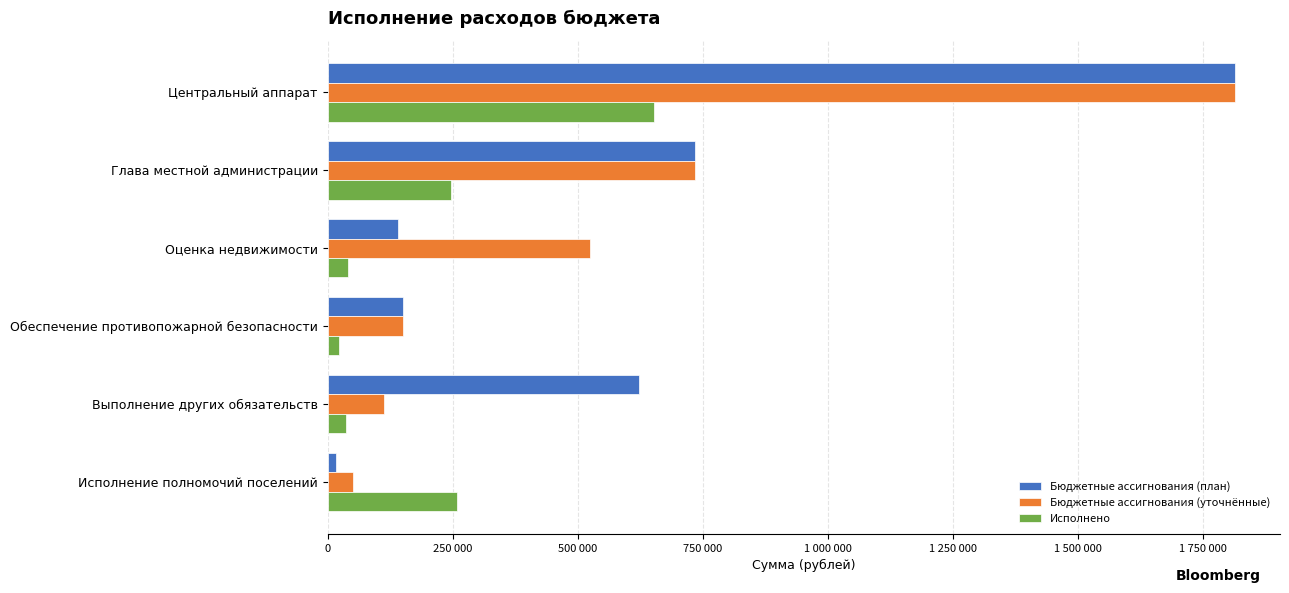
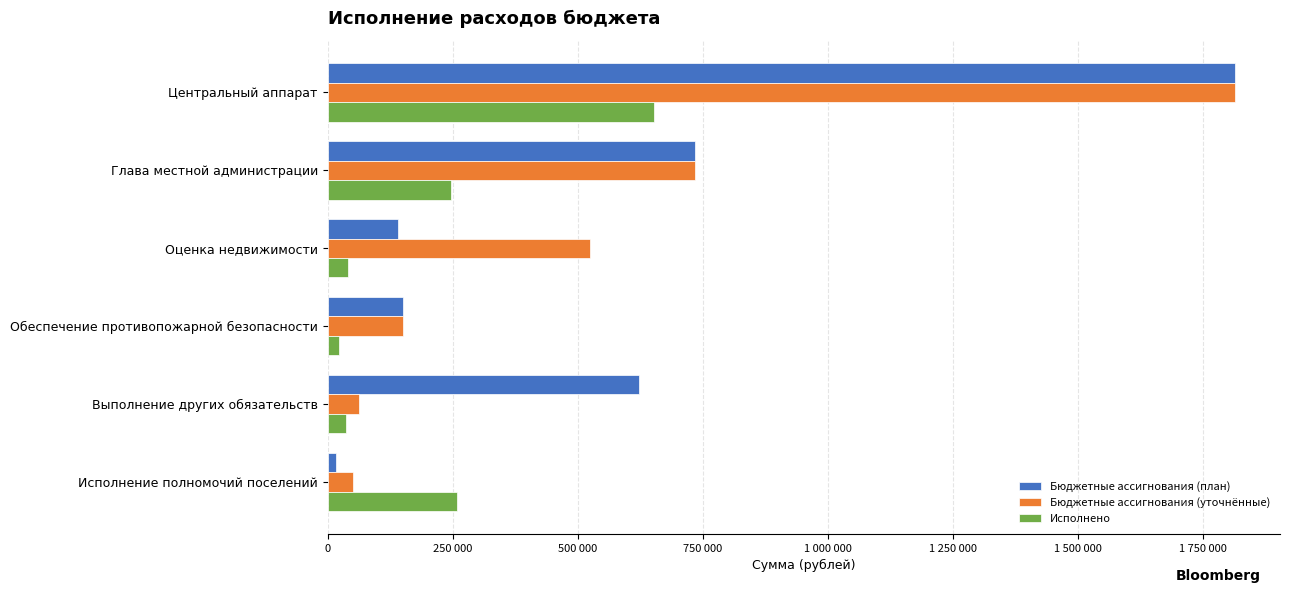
Бюджетные ассигнования (уточнённые), Выполнение других обязательств: 110000 -> 60000
